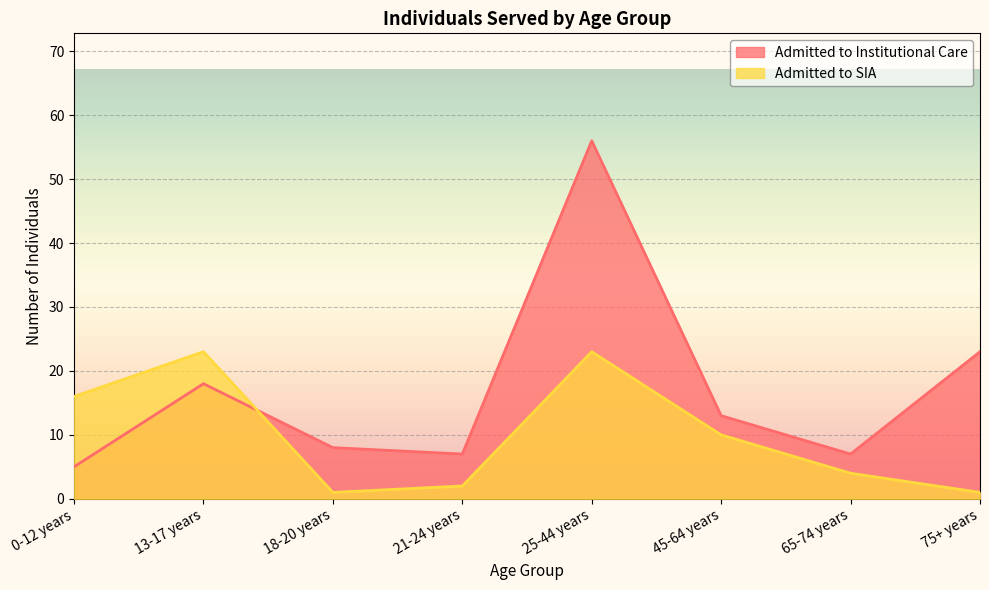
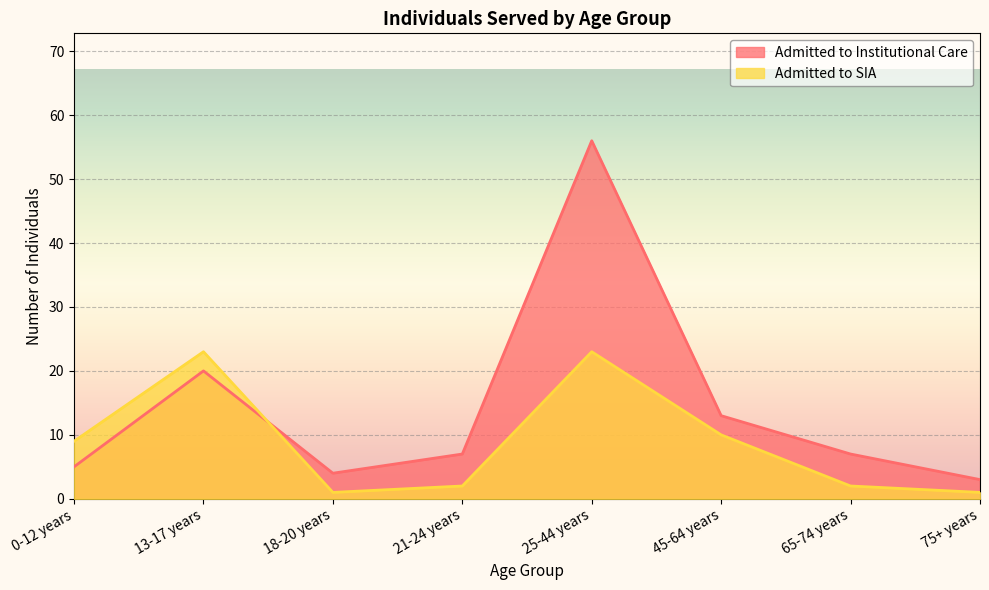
Admitted to SIA, 0-12 years: 16 -> 9
Admitted to Institutional Care, 13-17 years: 18 -> 20
Admitted to Institutional Care, 18-20 years: 8 -> 4
Admitted to SIA, 65-74 years: 4 -> 2
Admitted to Institutional Care, 75+ years: 23 -> 3
